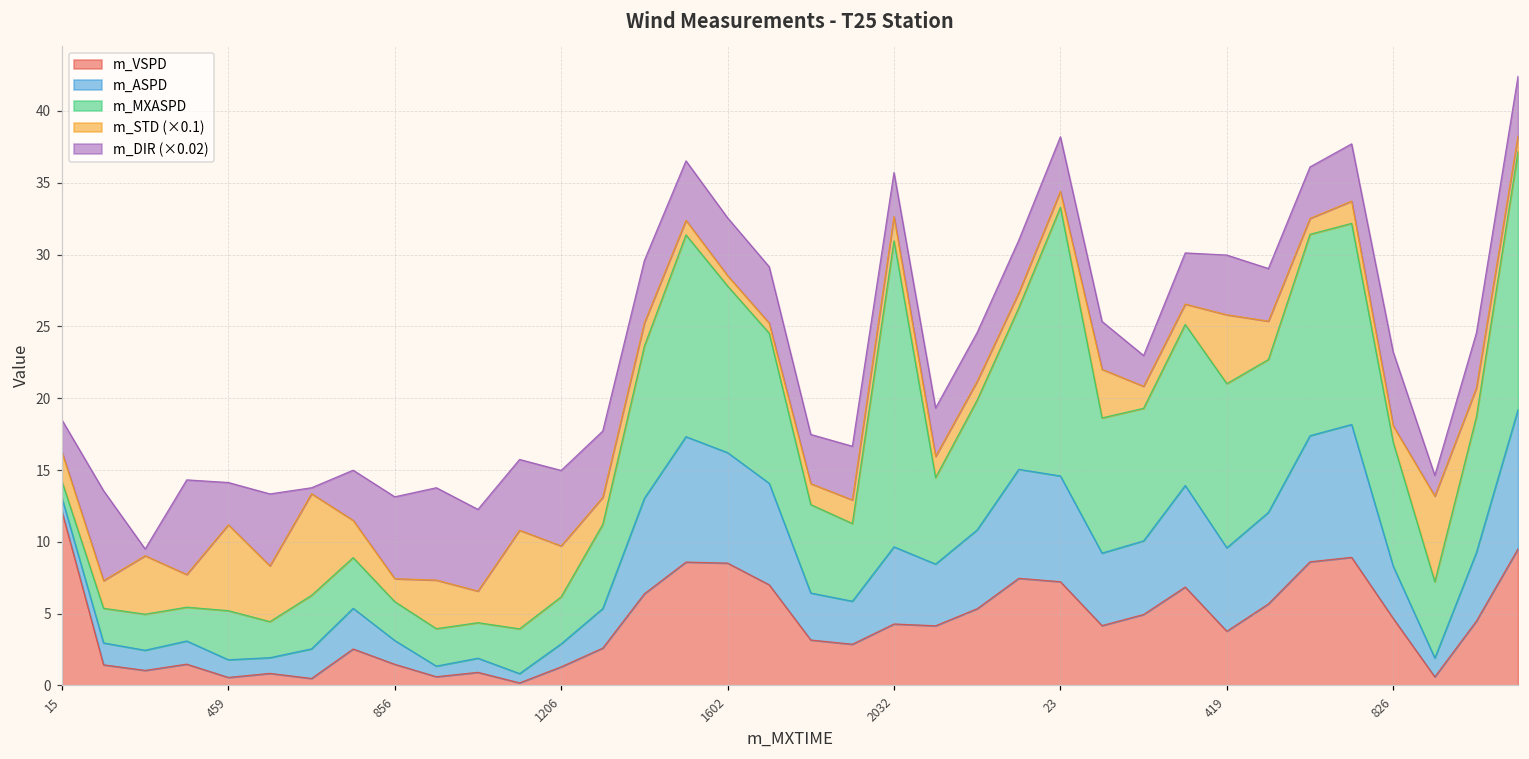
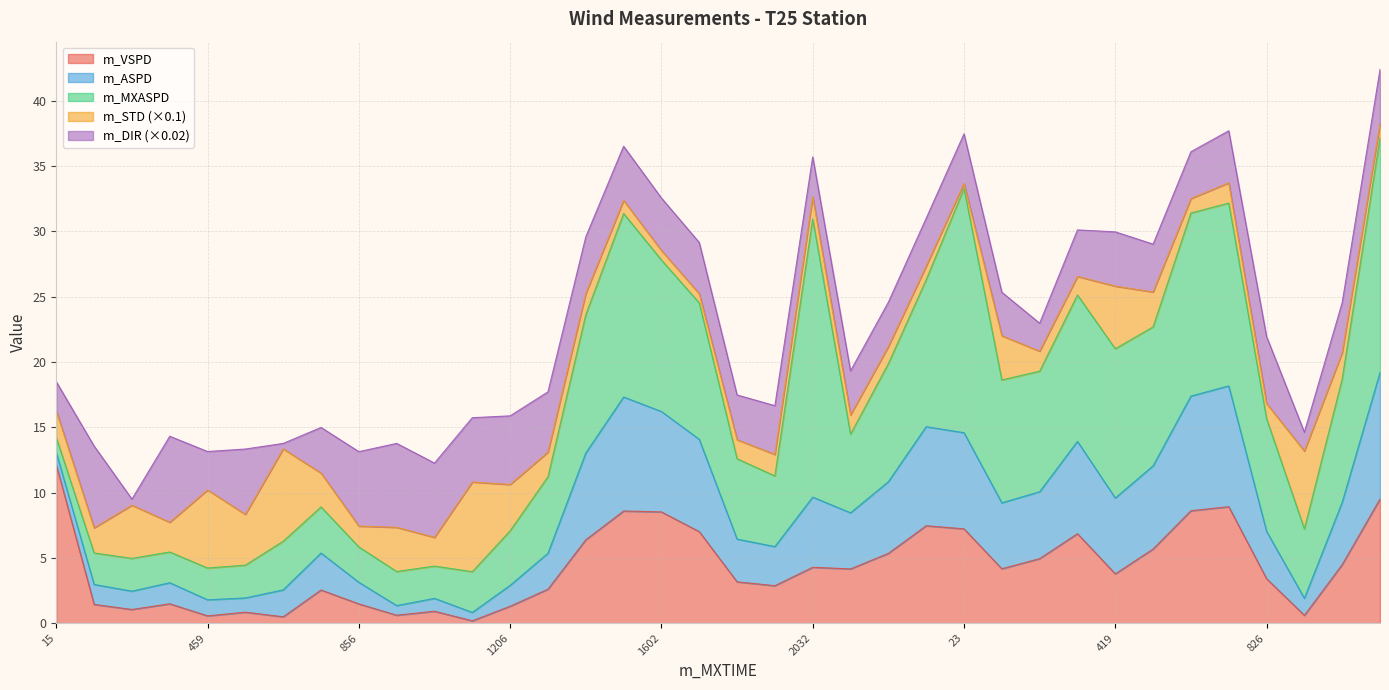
m_MXASPD, 459: 3.4 -> 2.4
m_MXASPD, 1206: 3.3 -> 4.2
m_STD (×0.1), 23: 1.1 -> 0.4
m_VSPD, 826: 4.7 -> 3.4
